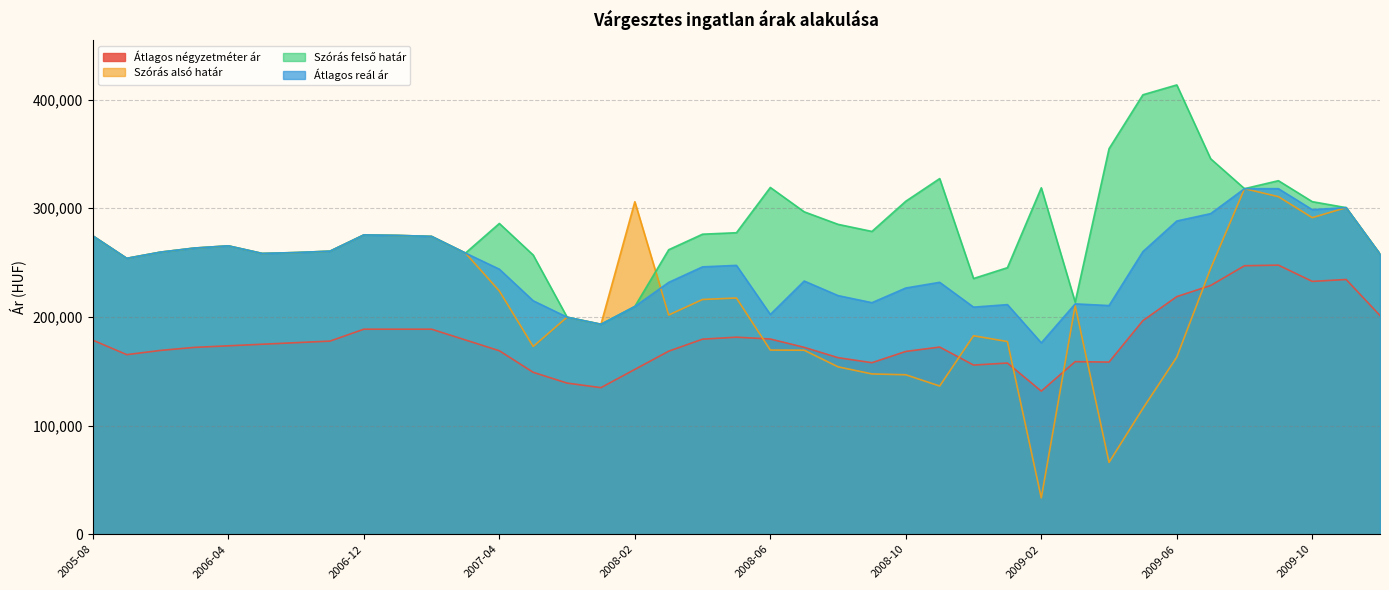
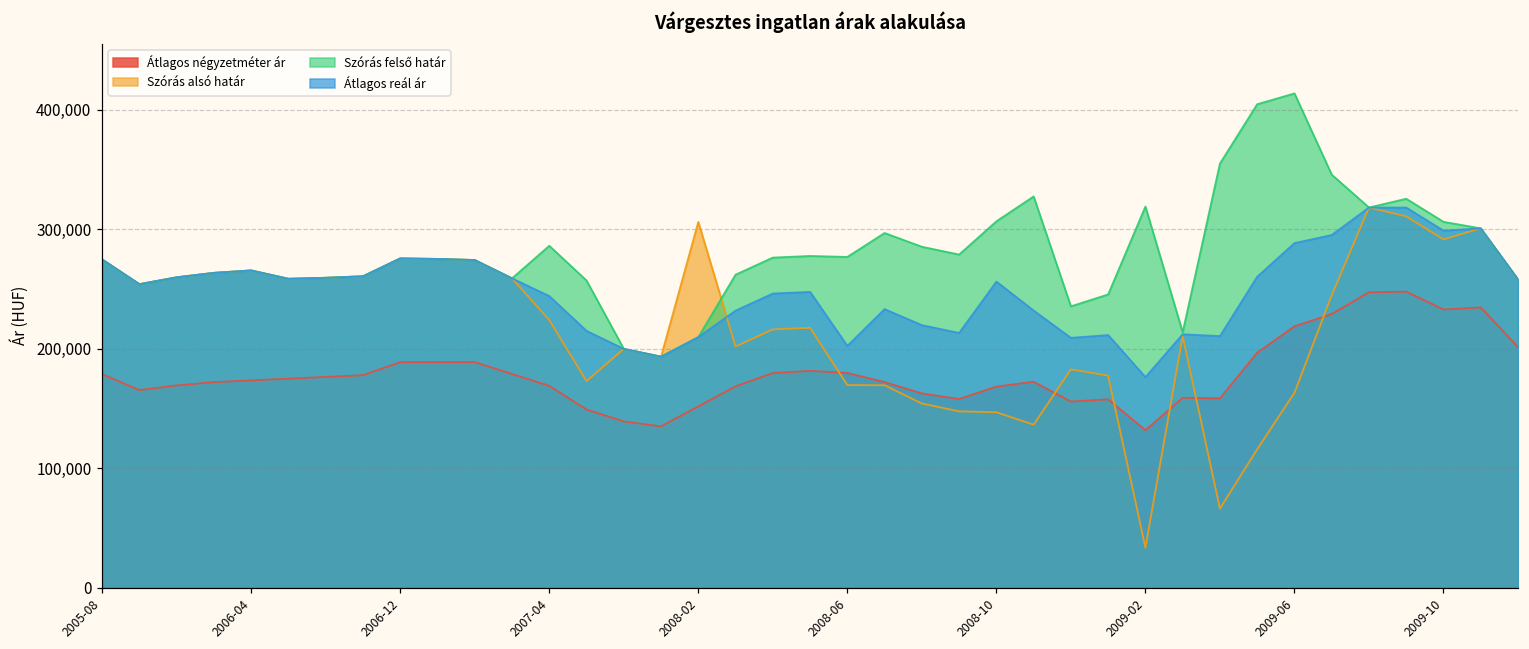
Szórás felső határ, 2008-06: 319,000 -> 277,000
Átlagos reál ár, 2008-10: 227,000 -> 256,000
